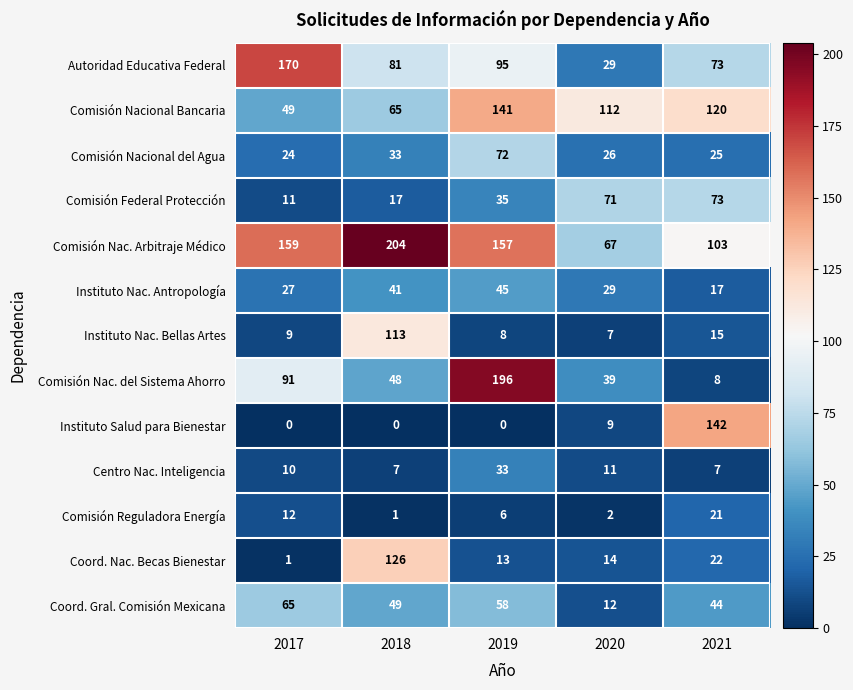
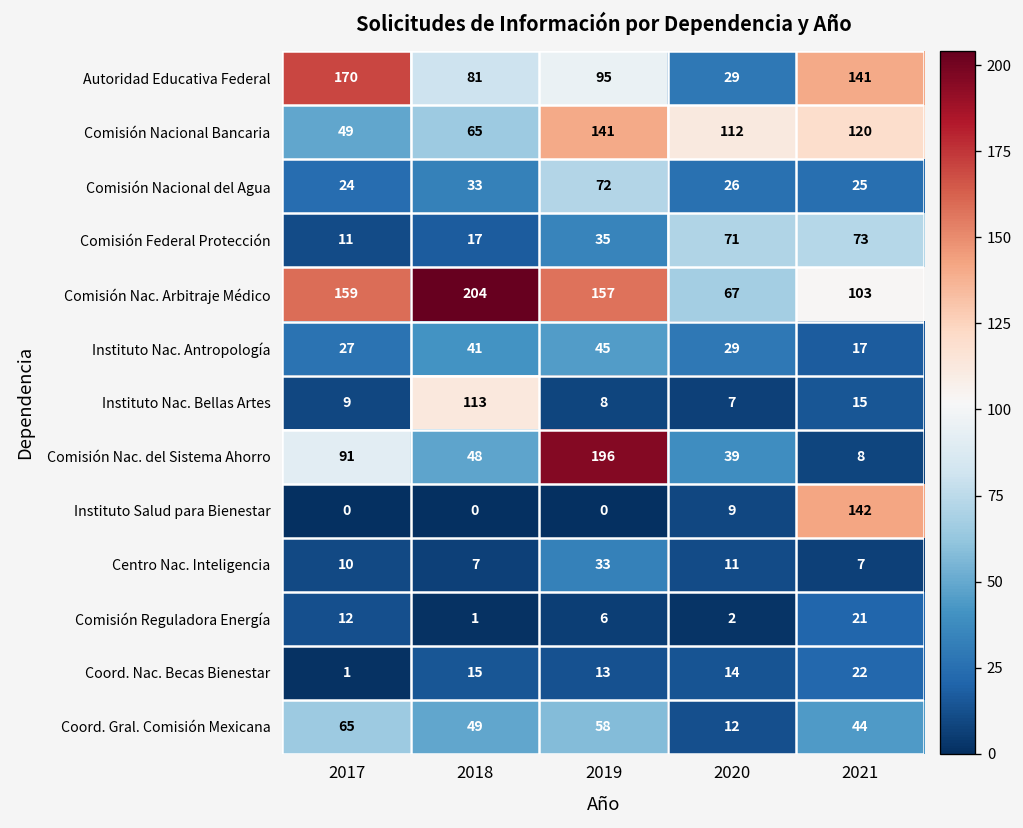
Autoridad Educativa Federal, 2021: 73 -> 141
Coord. Nac. Becas Bienestar, 2018: 126 -> 15
